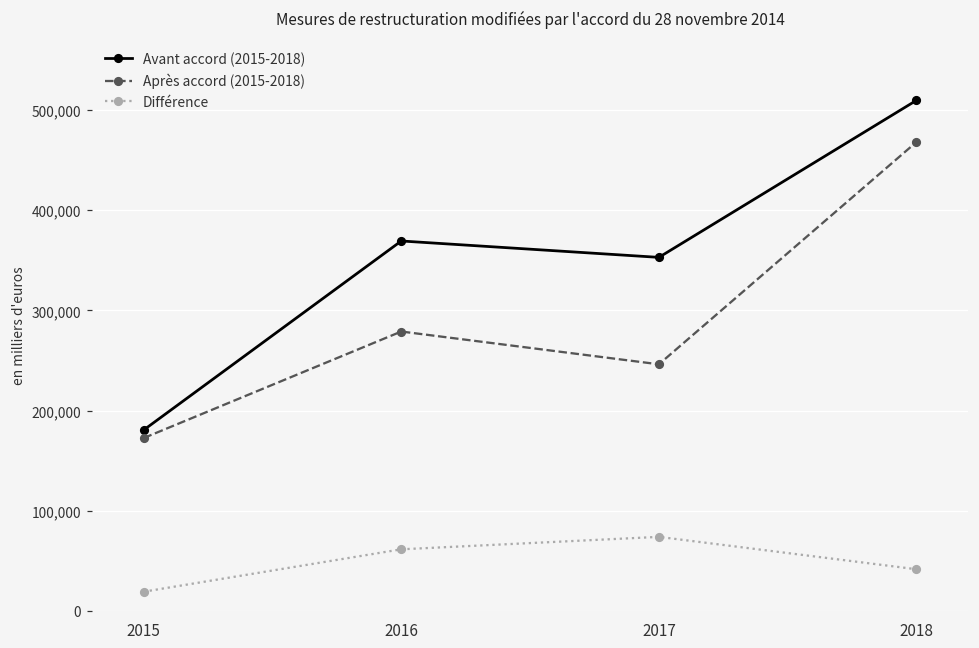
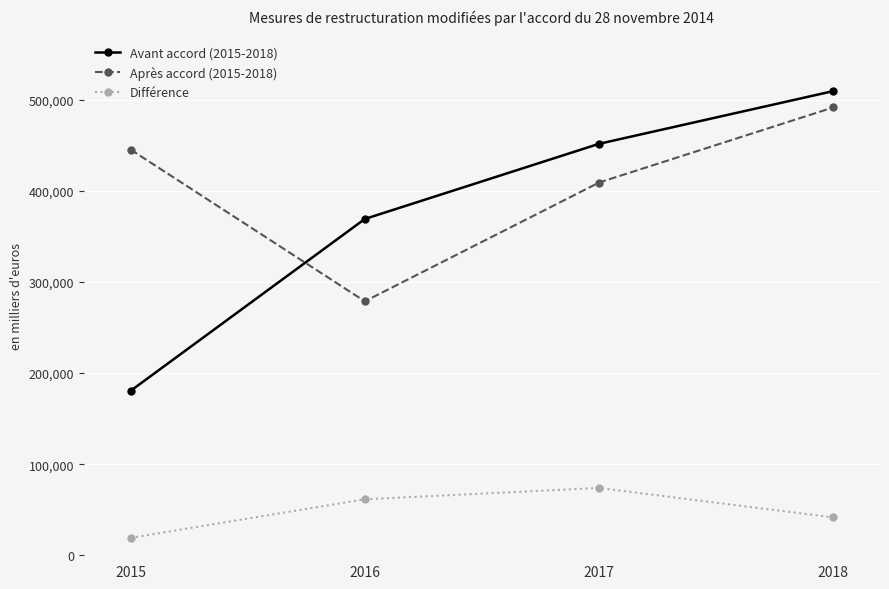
Après accord (2015-2018), 2015: 170,000 -> 450,000
Avant accord (2015-2018), 2017: 350,000 -> 450,000
Après accord (2015-2018), 2017: 250,000 -> 410,000
Après accord (2015-2018), 2018: 470,000 -> 490,000
